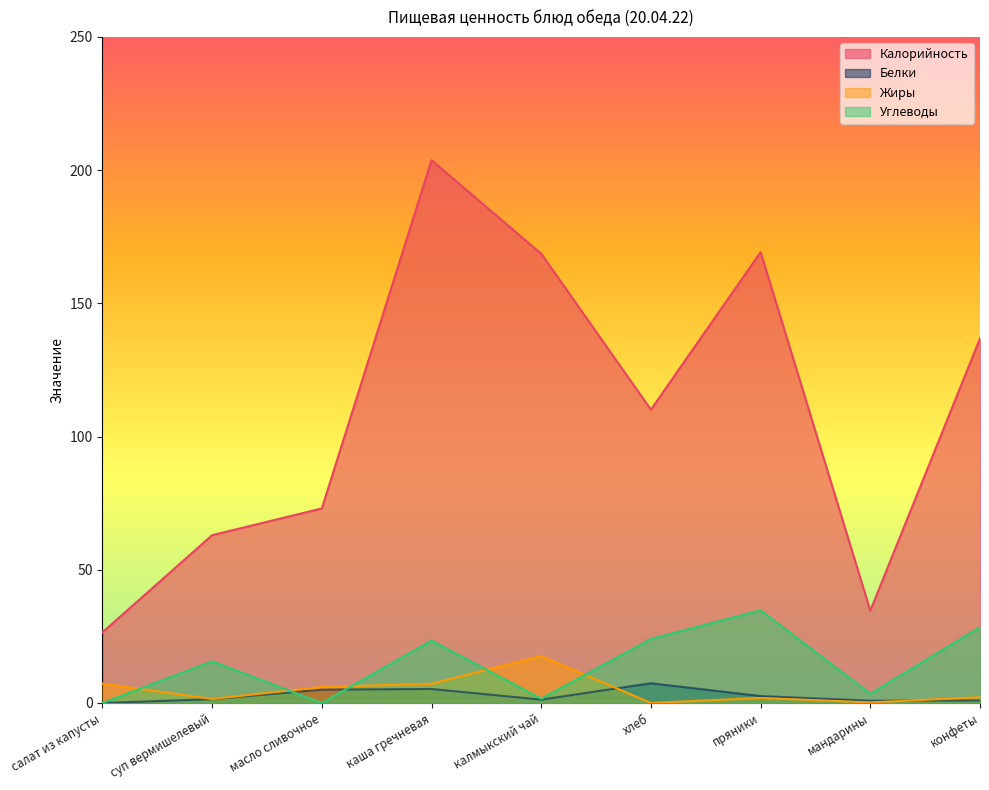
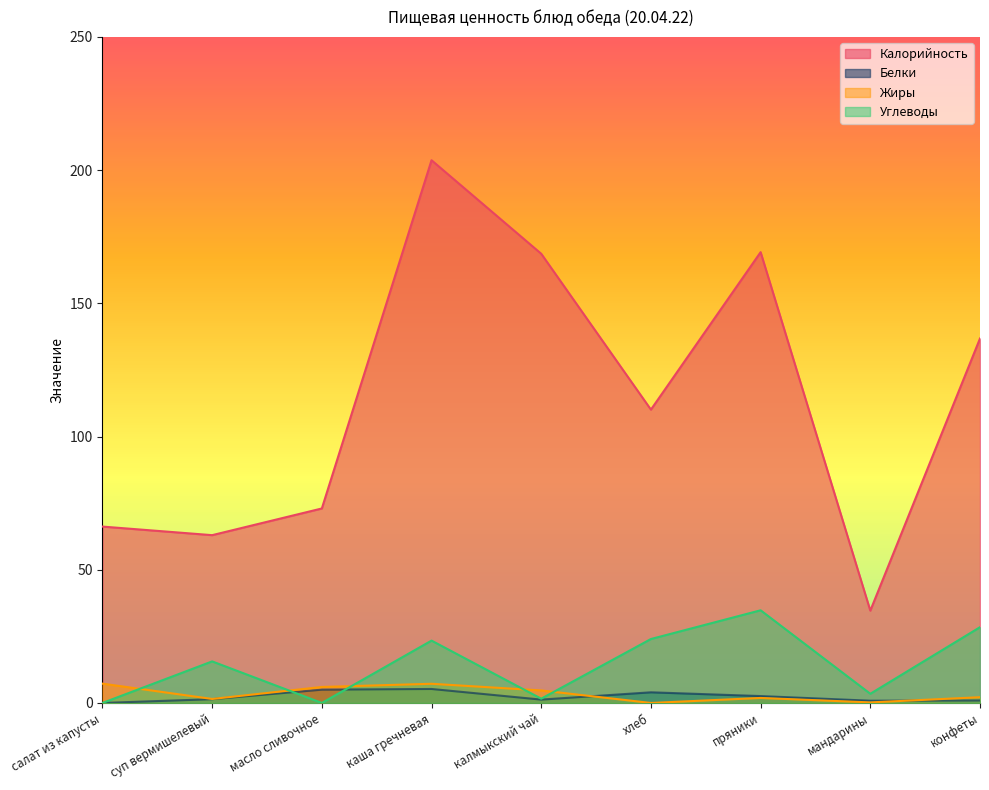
Калорийность, салат из капусты: 27 -> 66
Жиры, калмыкский чай: 18 -> 5
Белки, хлеб: 7 -> 4
